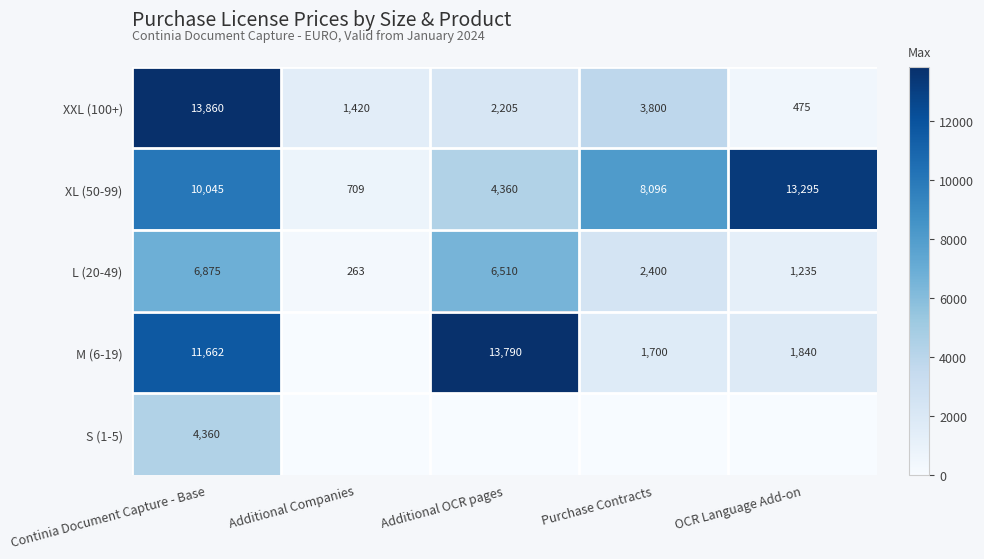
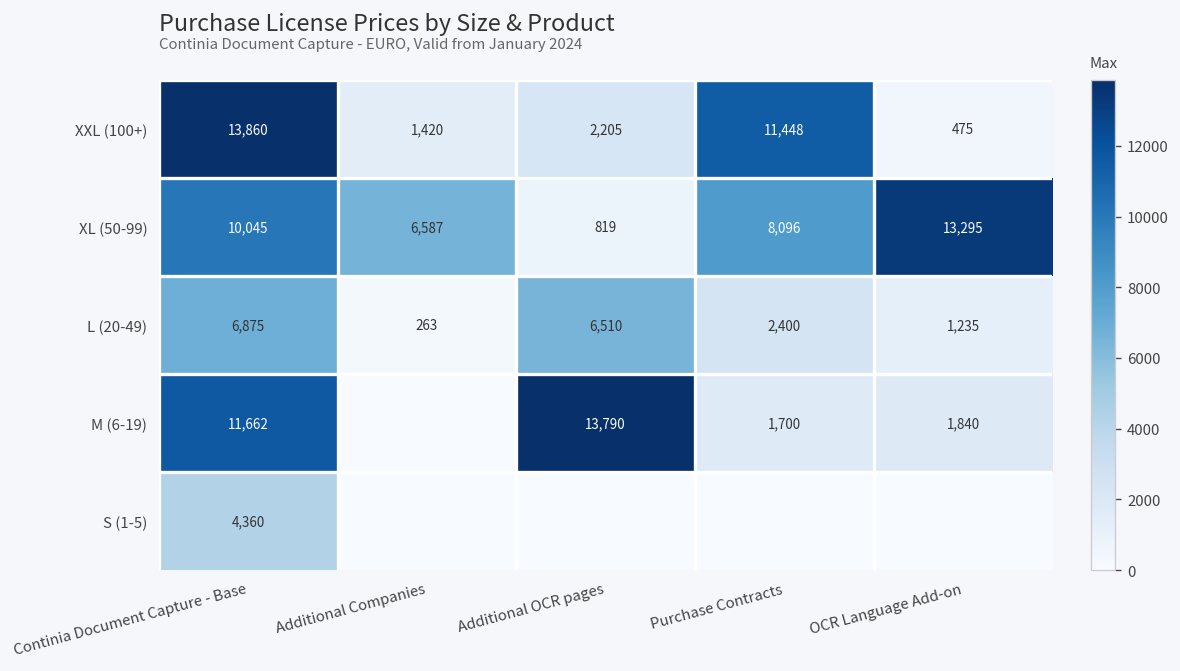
XXL (100+), Purchase Contracts: 3,800 -> 11,448
XL (50-99), Additional Companies: 709 -> 6,587
XL (50-99), Additional OCR pages: 4,360 -> 819
